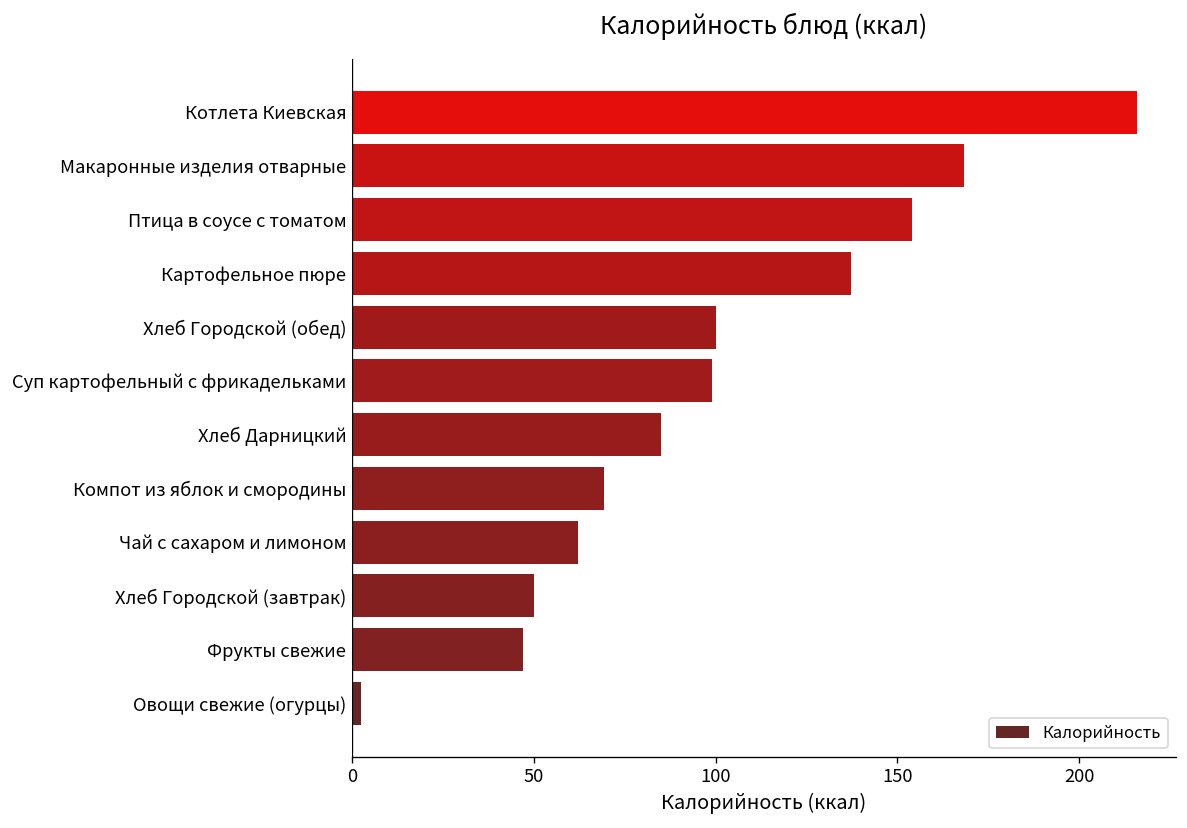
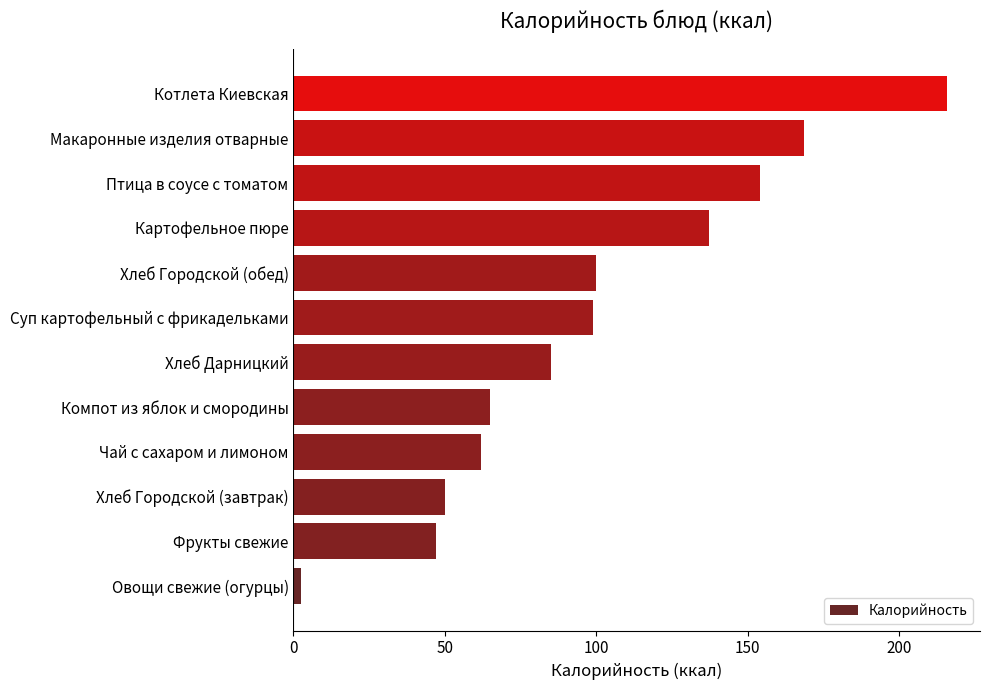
Компот из яблок и смородины: 69 -> 65
